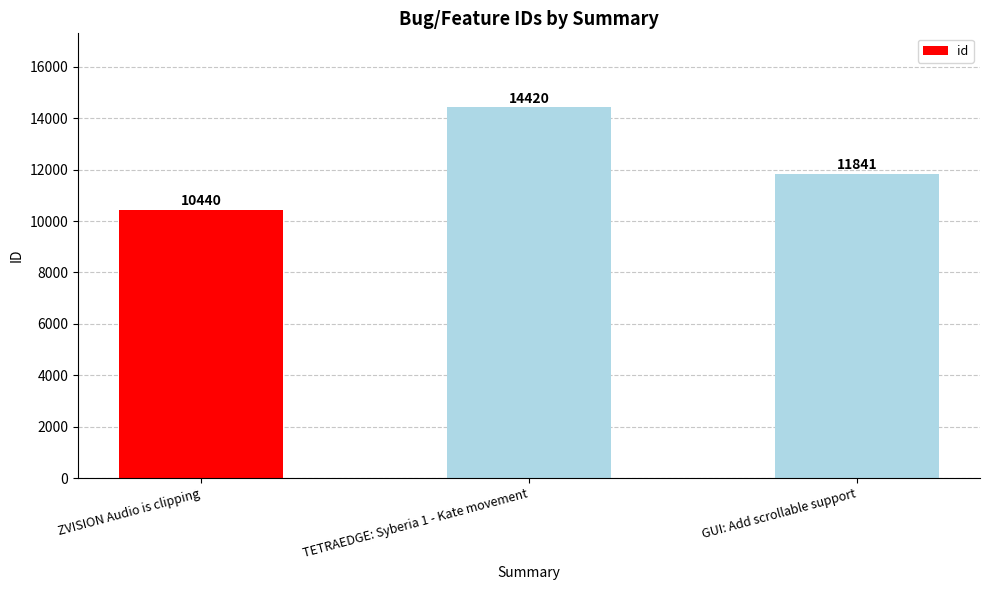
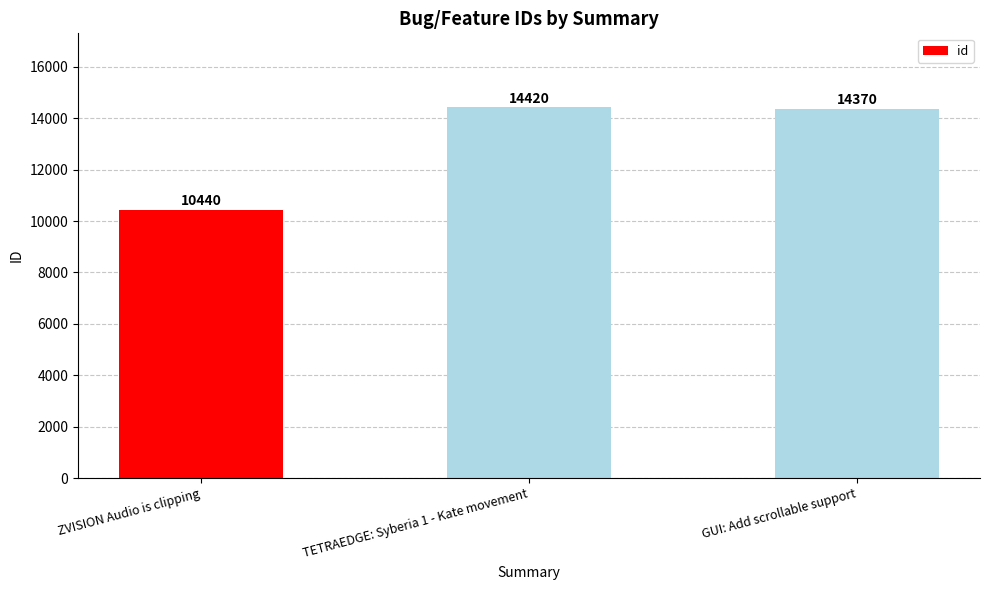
GUI: Add scrollable support: 11841 -> 14370
